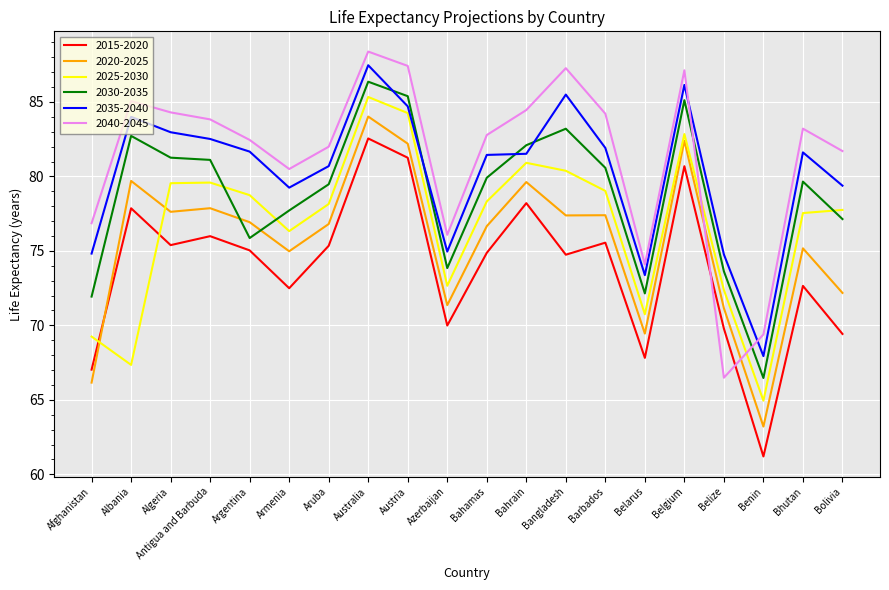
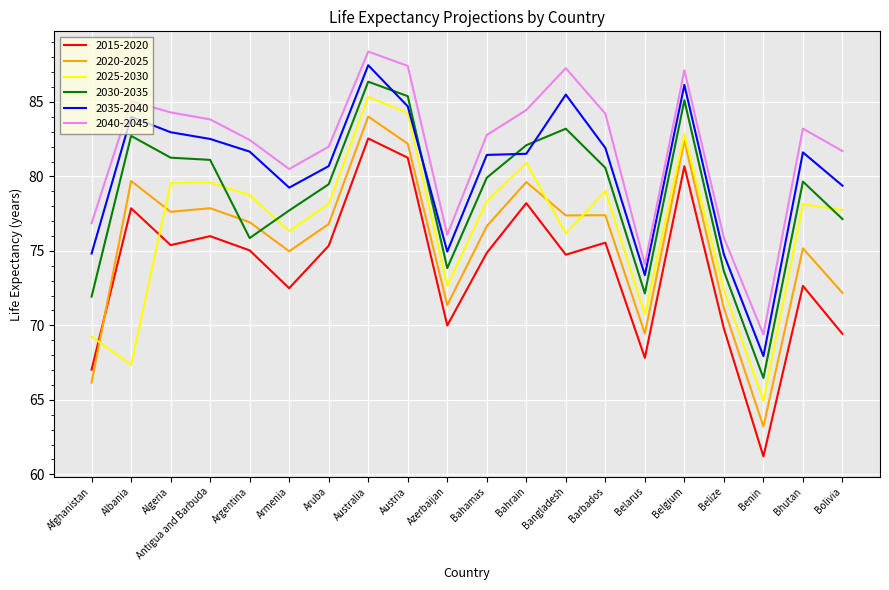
2025-2030, Bangladesh: 80.4 -> 76.2
2040-2045, Belize: 66.5 -> 75.9
2025-2030, Bhutan: 77.5 -> 78.1
